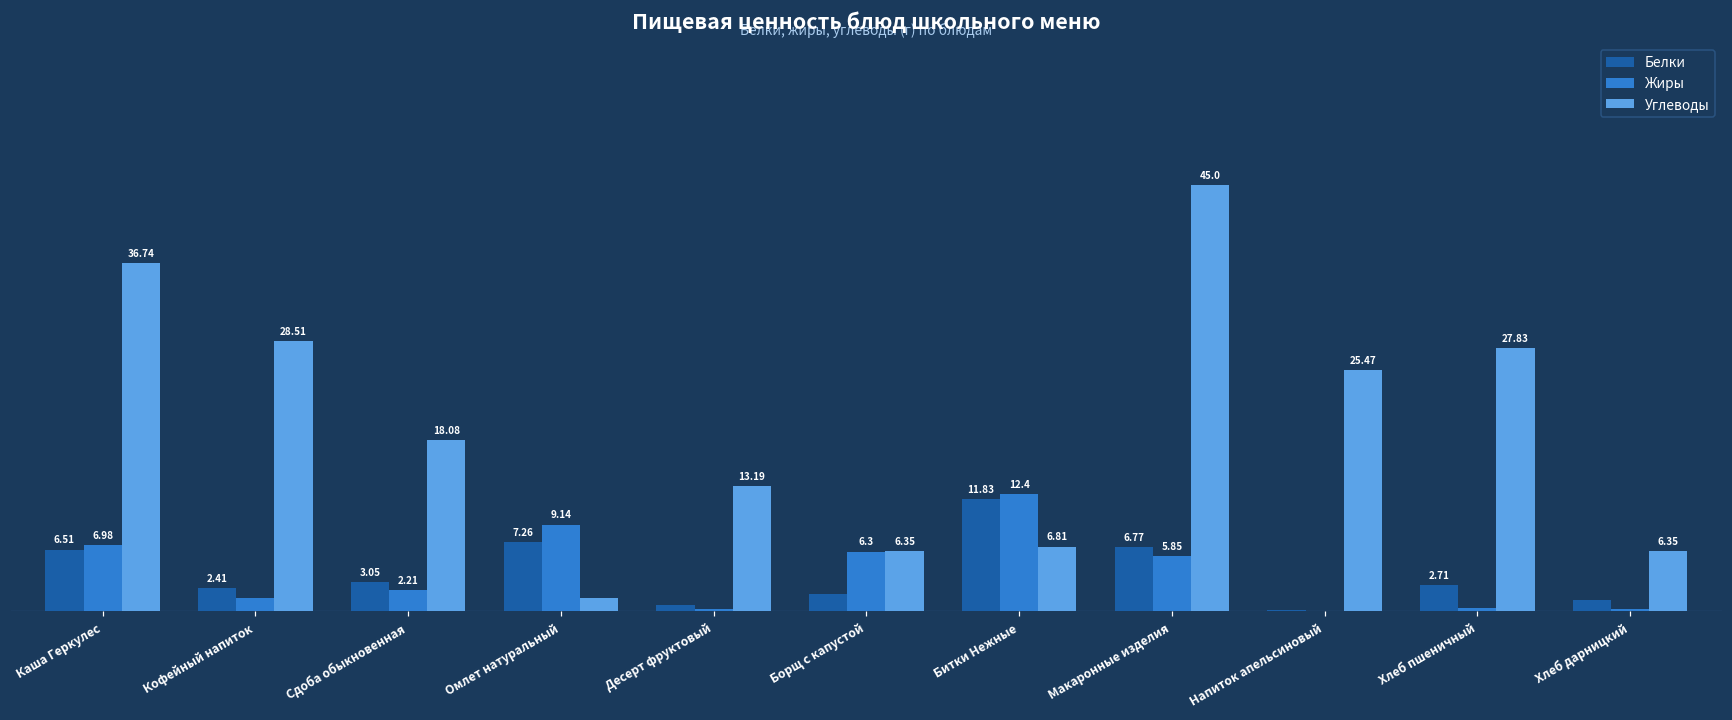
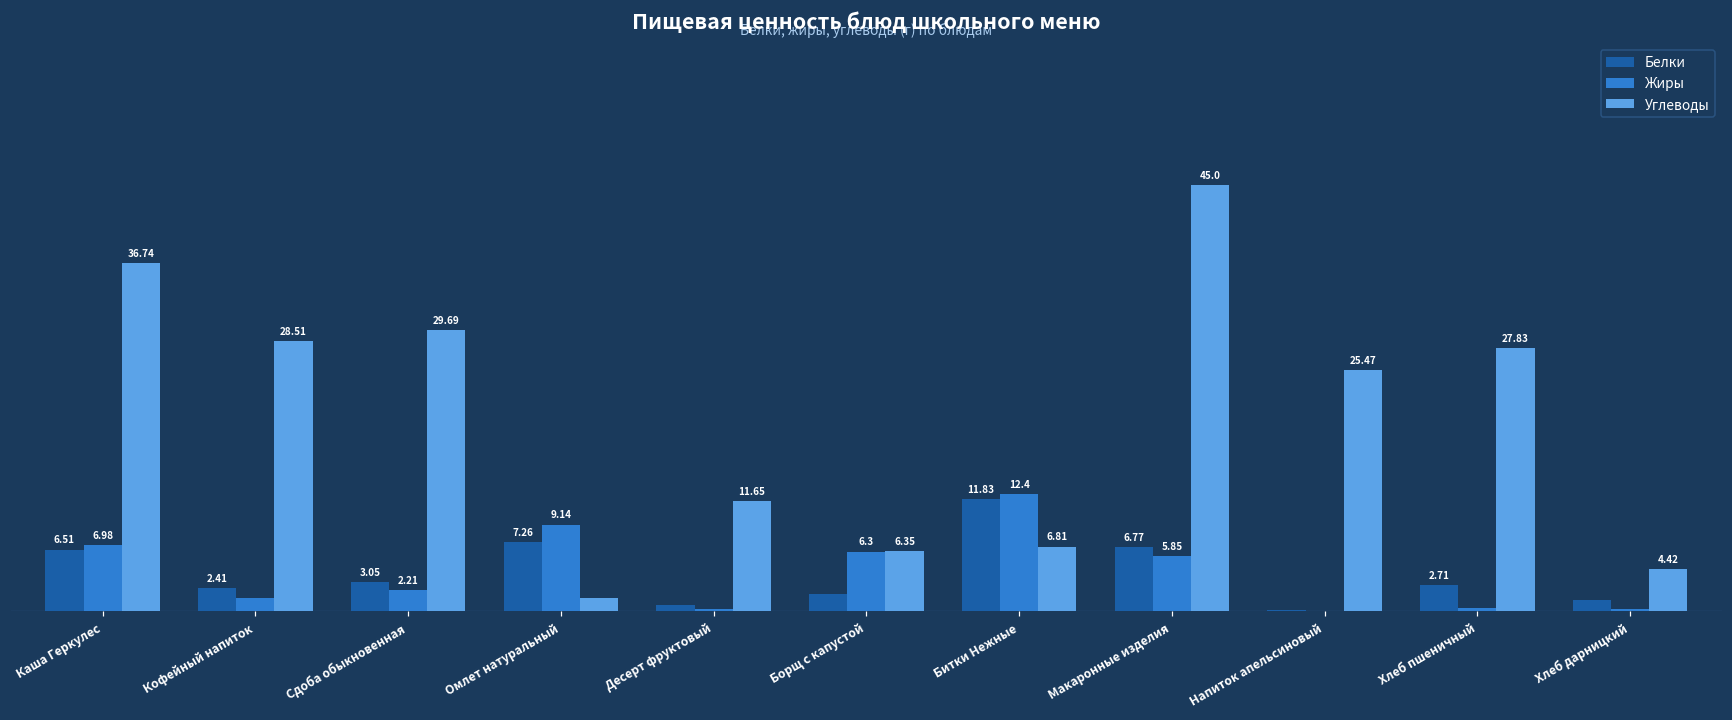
Углеводы, Сдоба обыкновенная: 18.08 -> 29.69
Углеводы, Десерт фруктовый: 13.19 -> 11.65
Углеводы, Хлеб дарницкий: 6.35 -> 4.42
